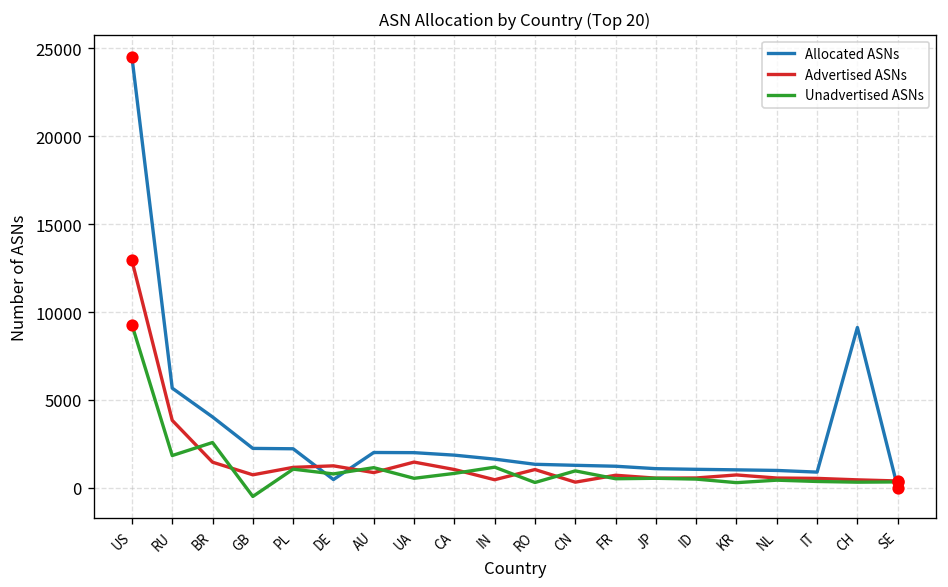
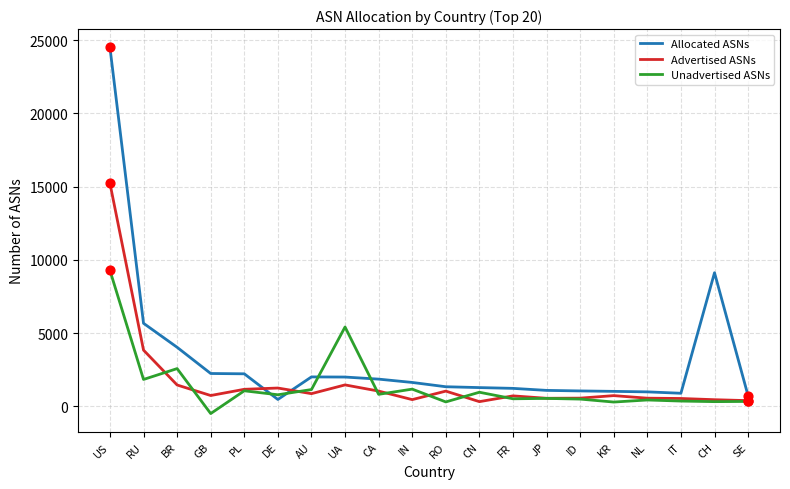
Advertised ASNs, US: 12900 -> 15200
Unadvertised ASNs, UA: 500 -> 5400
Allocated ASNs, SE: 0 -> 700
